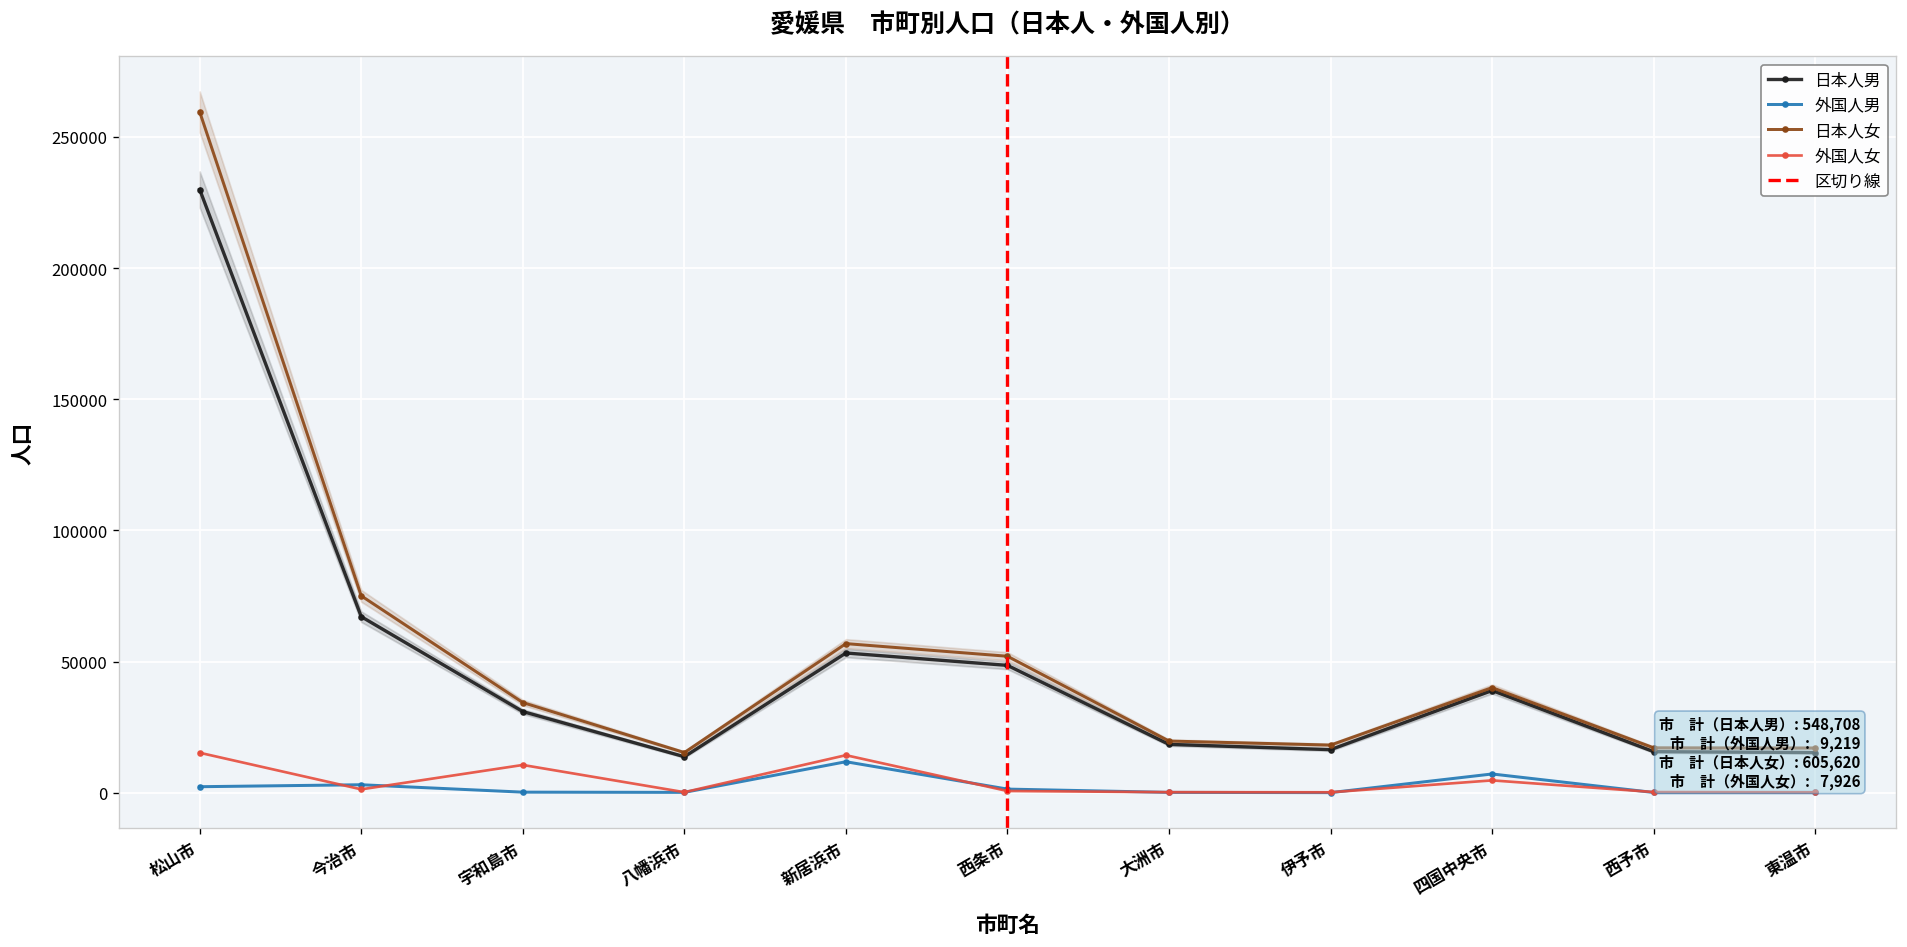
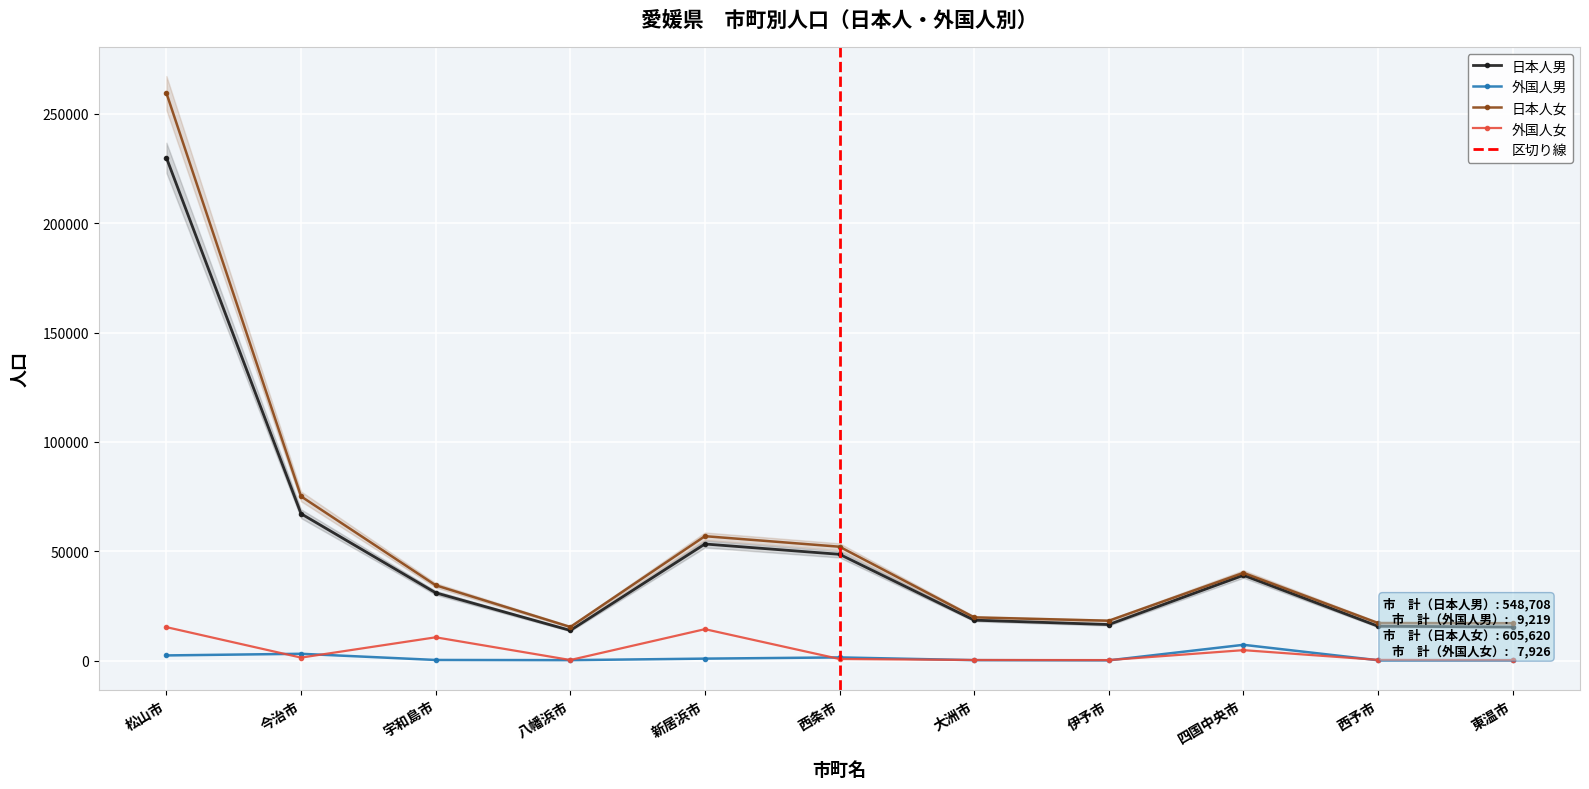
外国人男, 新居浜市: 12000 -> 1000
